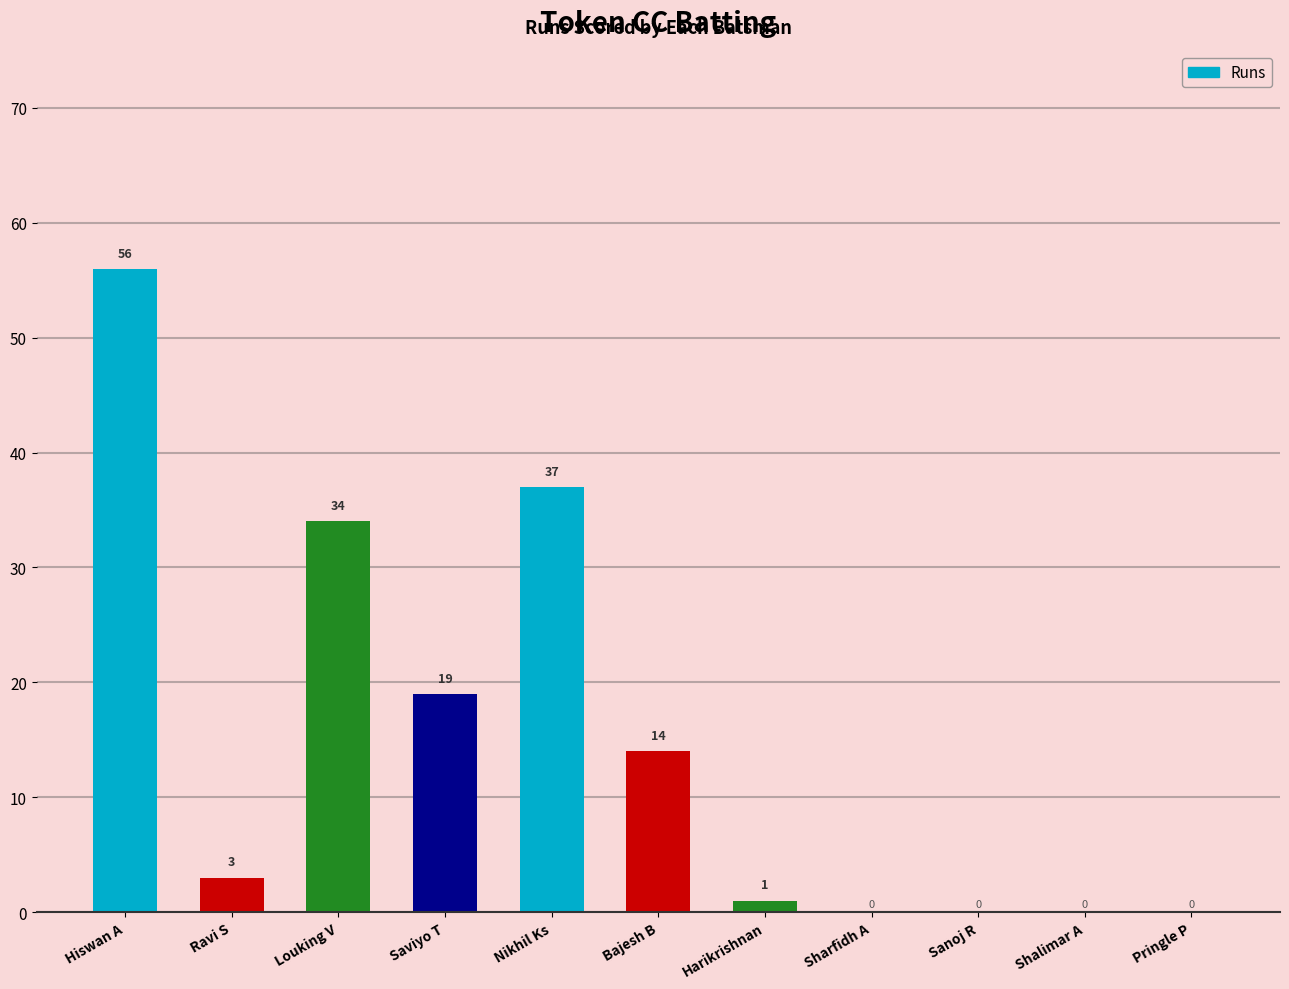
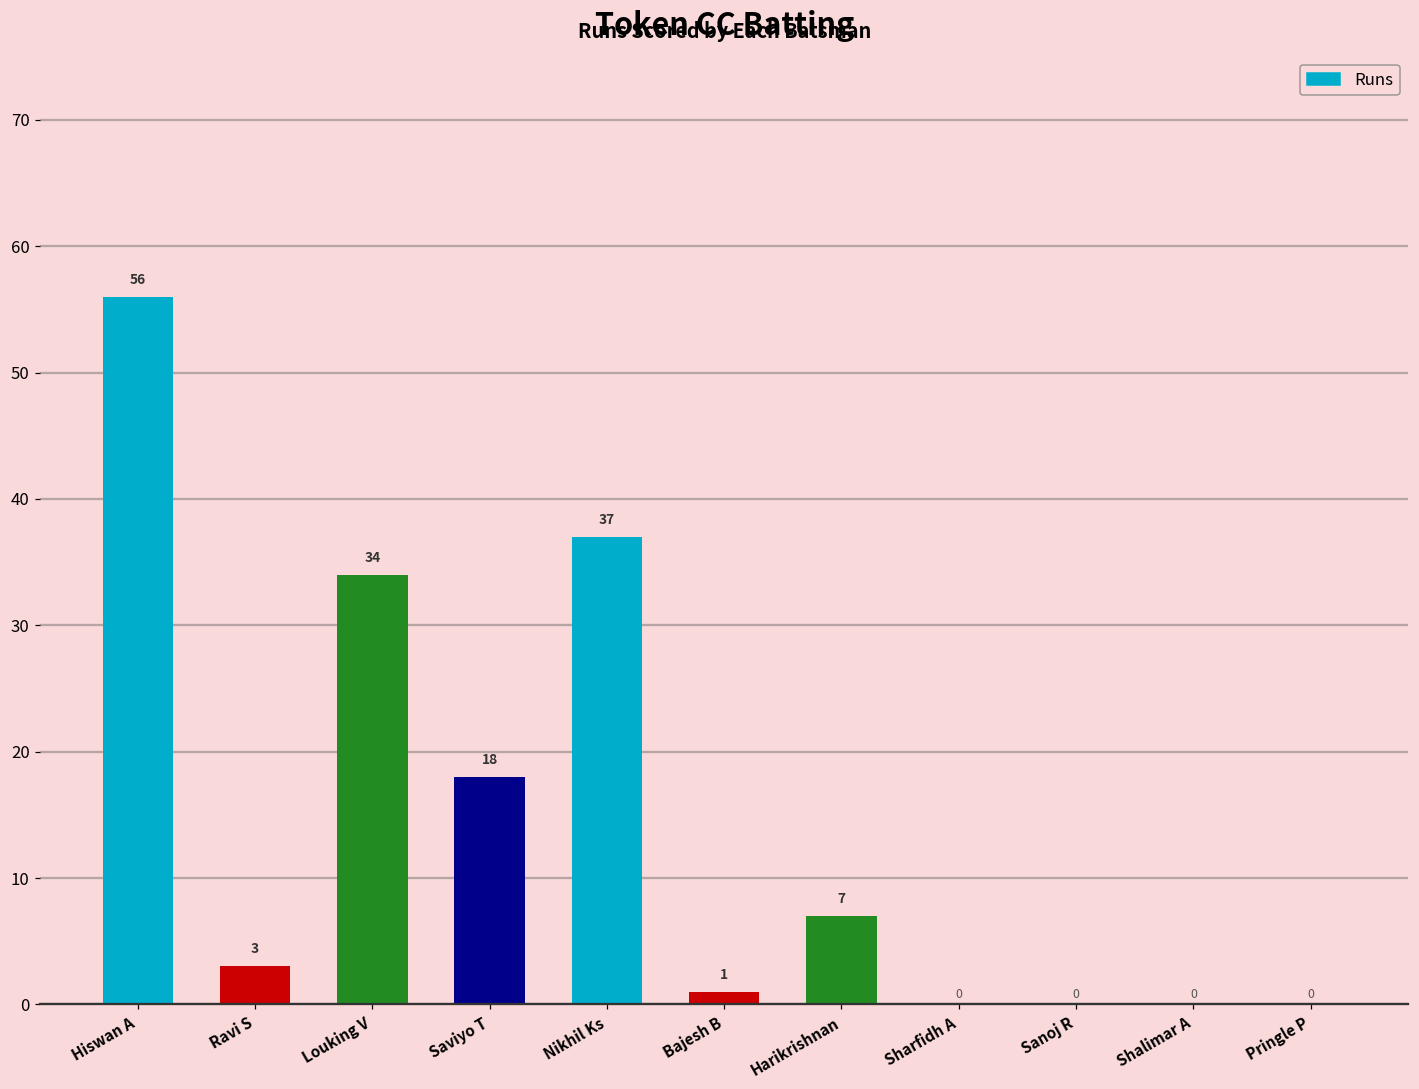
Saviyo T: 19 -> 18
Bajesh B: 14 -> 1
Harikrishnan: 1 -> 7
